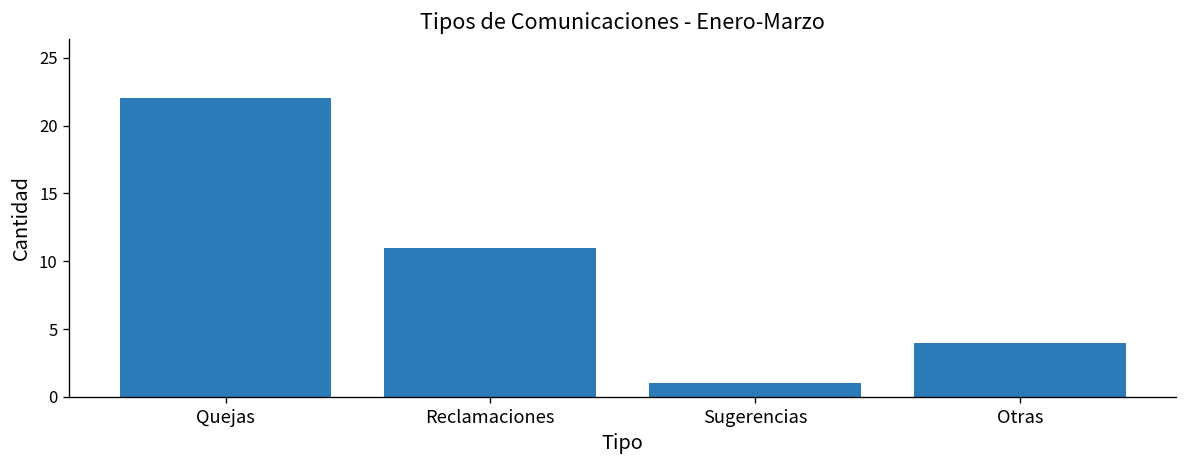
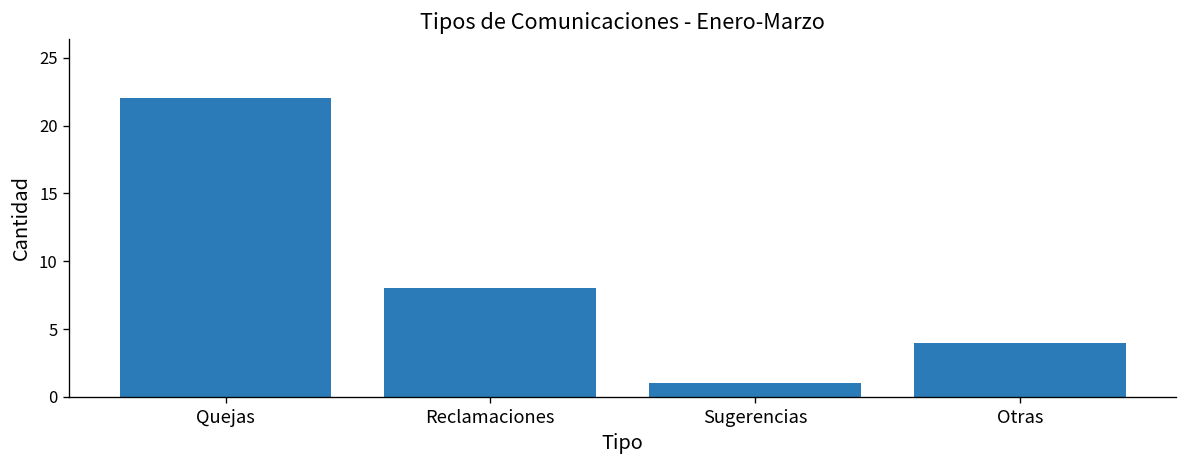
Reclamaciones: 11 -> 8
